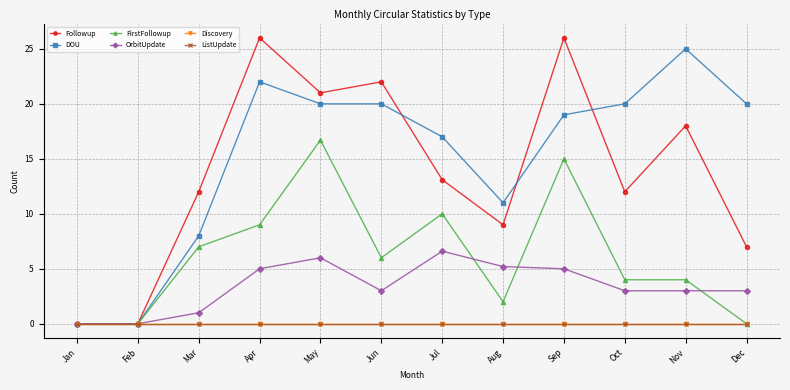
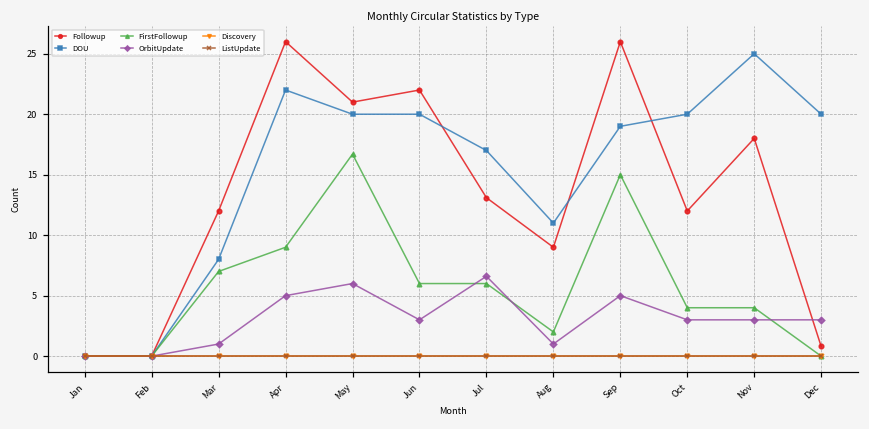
FirstFollowup, Jul: 10 -> 6
OrbitUpdate, Aug: 5.2 -> 1.0
Followup, Dec: 7.0 -> 0.8
